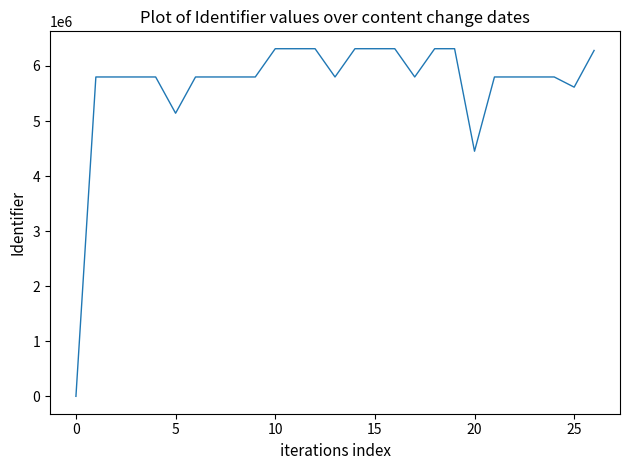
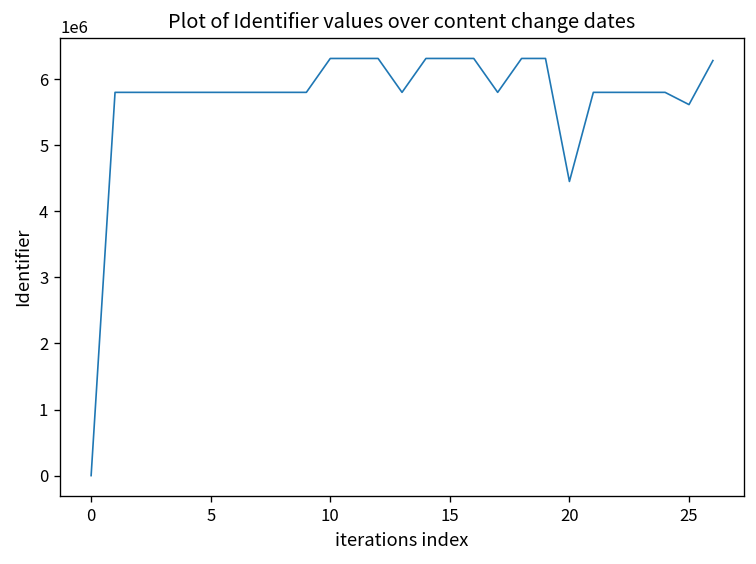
5: 5100000 -> 5800000
